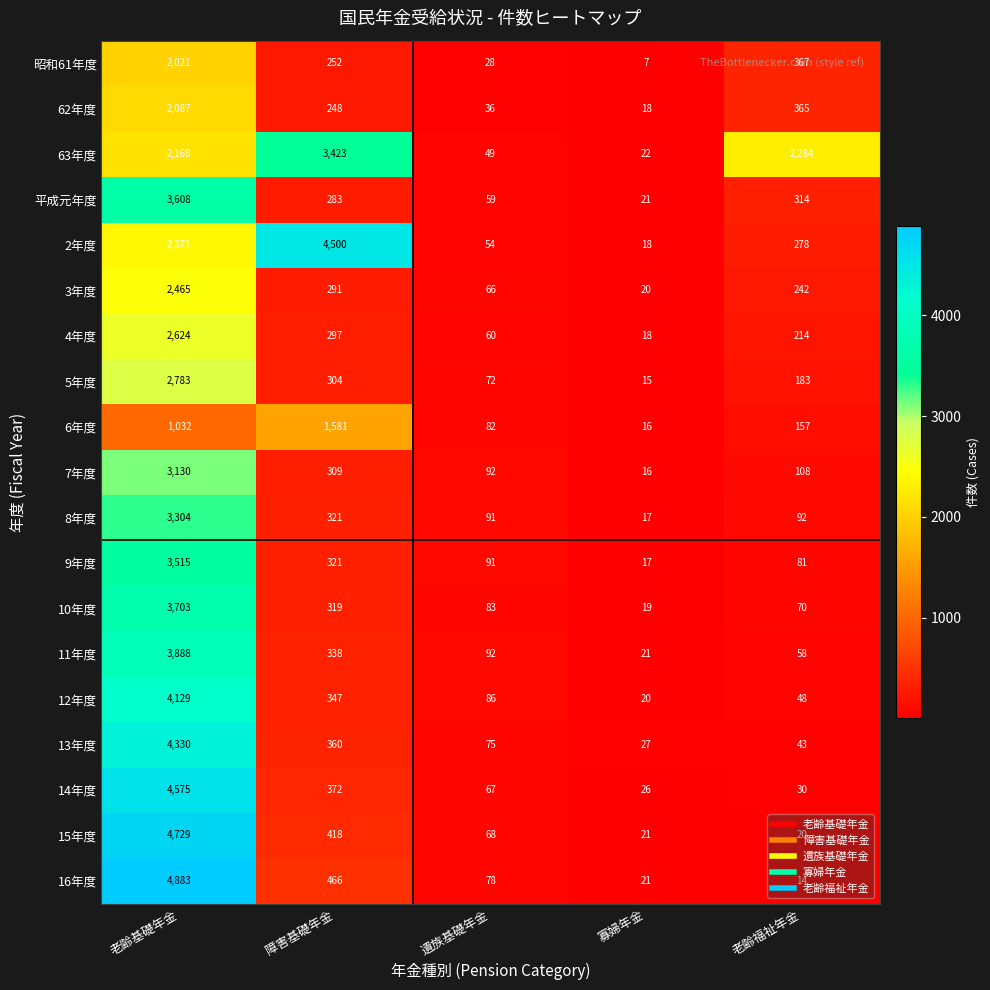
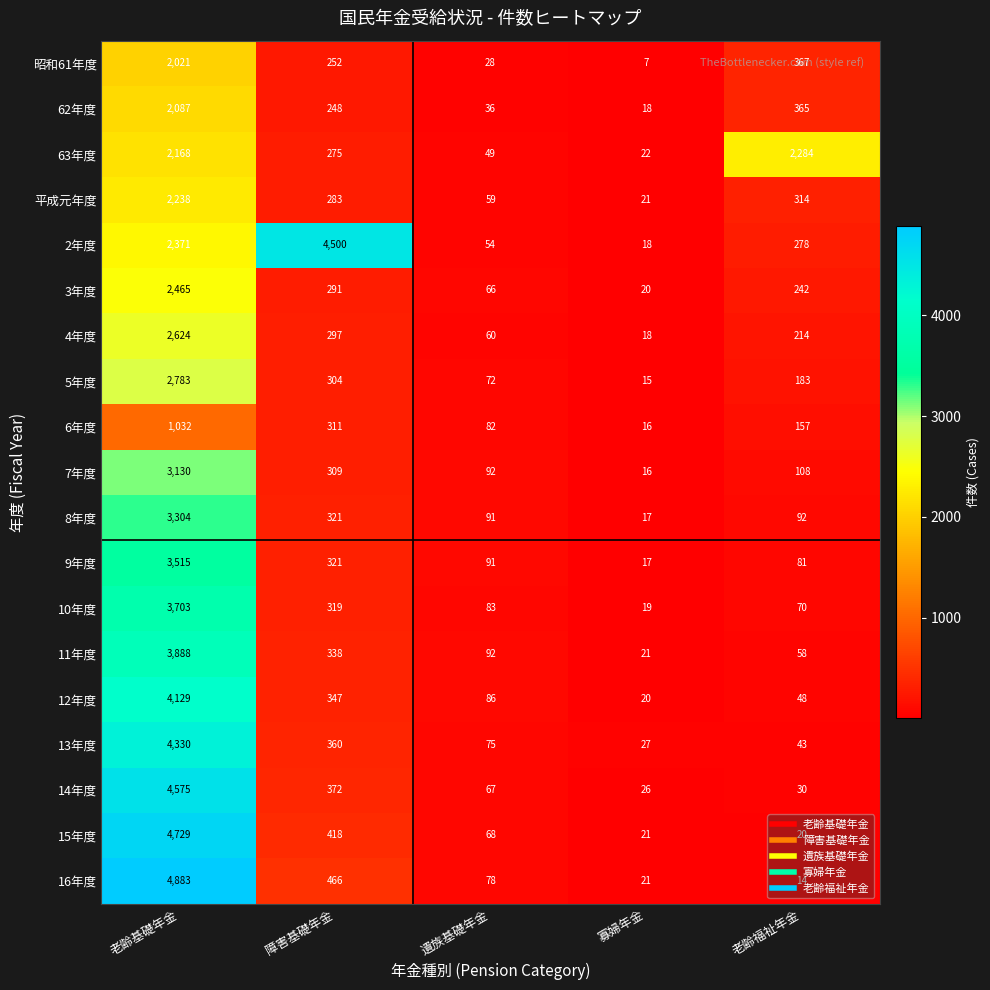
63年度, 障害基礎年金: 3,423 -> 275
平成元年度, 老齢基礎年金: 3,608 -> 2,238
6年度, 障害基礎年金: 1,581 -> 311
